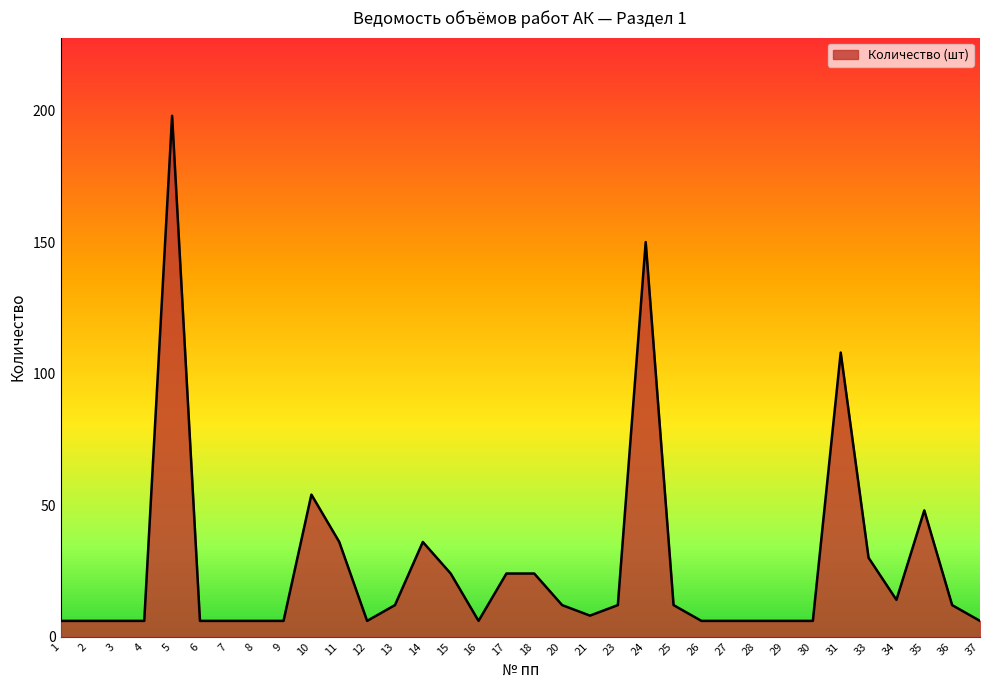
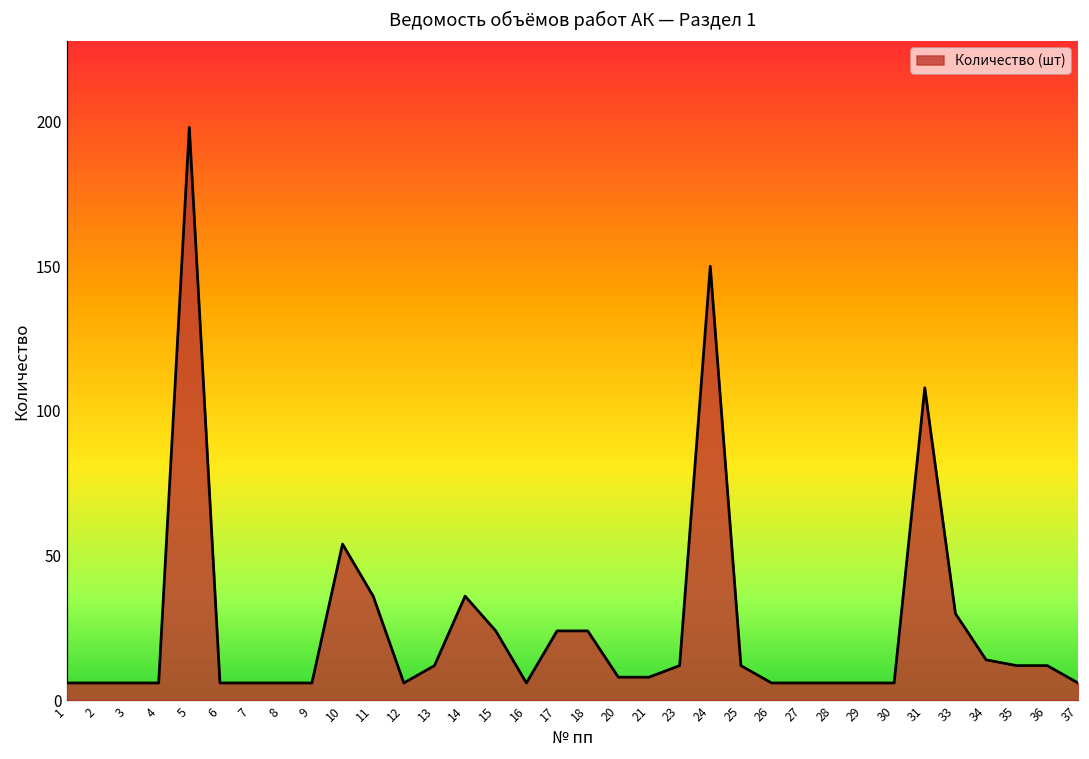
20: 12 -> 8
35: 48 -> 12
